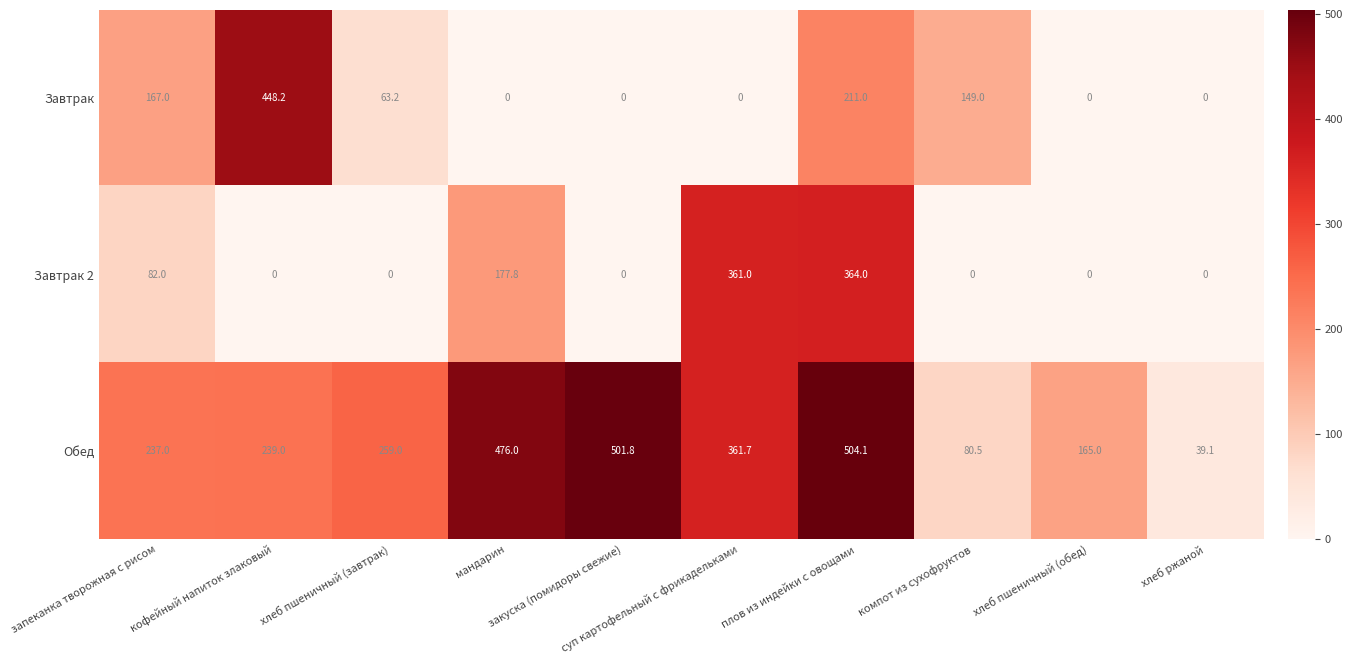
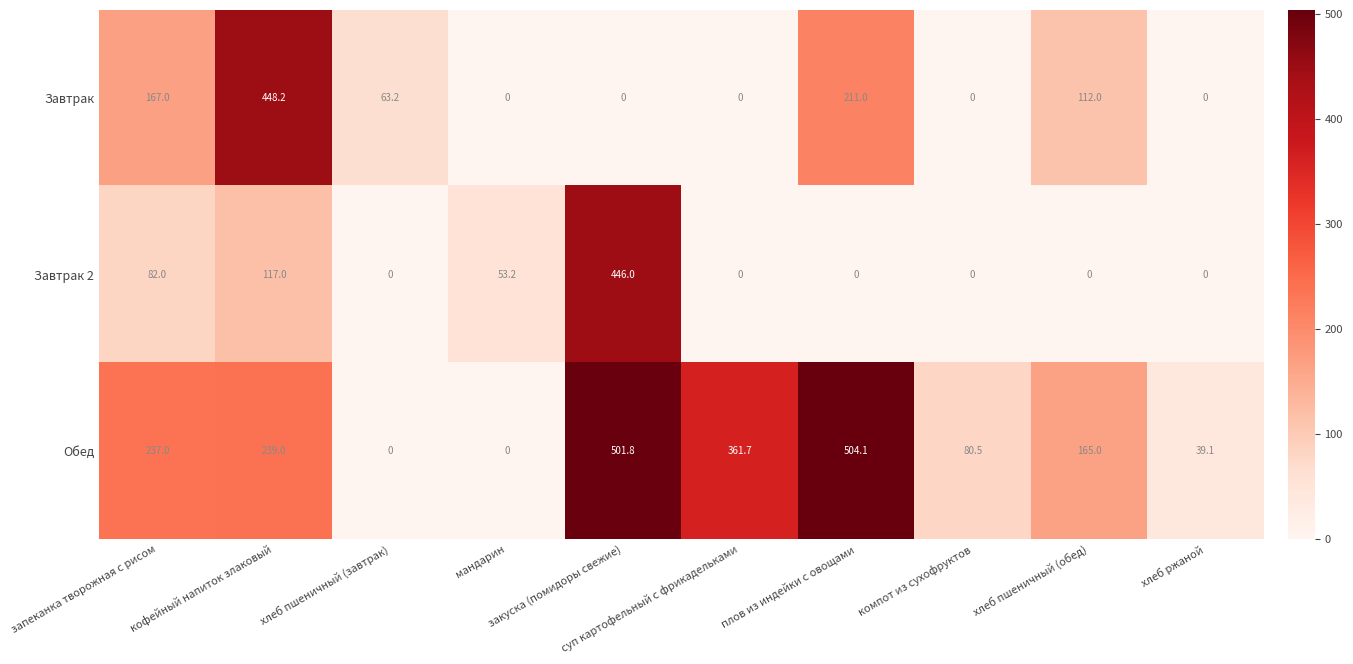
Завтрак, компот из сухофруктов: 149.0 -> 0
Завтрак, хлеб пшеничный (обед): 0 -> 112.0
Завтрак 2, кофейный напиток злаковый: 0 -> 117.0
Завтрак 2, мандарин: 177.8 -> 53.2
Завтрак 2, закуска (помидоры свежие): 0 -> 446.0
Завтрак 2, суп картофельный с фрикадельками: 361.0 -> 0
Завтрак 2, плов из индейки с овощами: 364.0 -> 0
Обед, хлеб пшеничный (завтрак): 259.0 -> 0
Обед, мандарин: 476.0 -> 0
